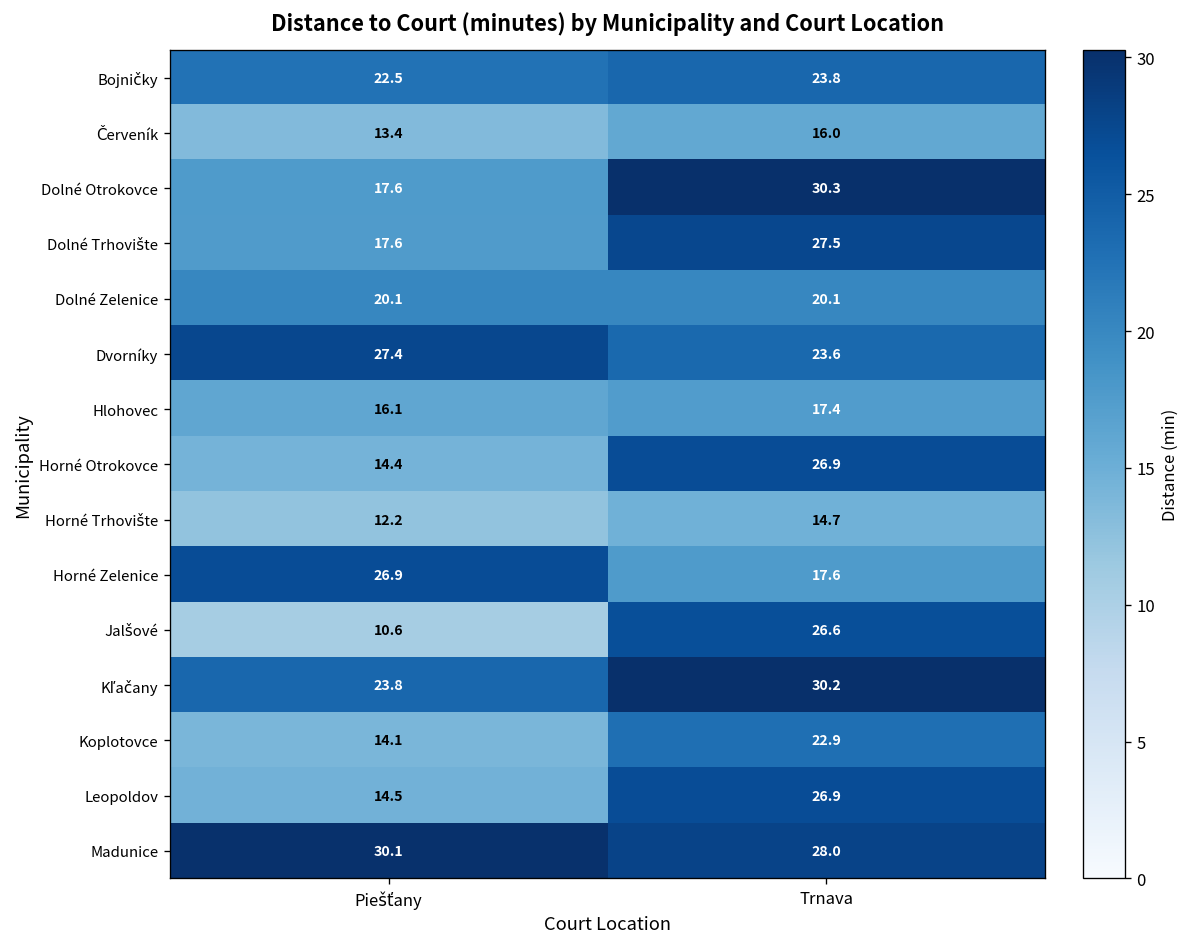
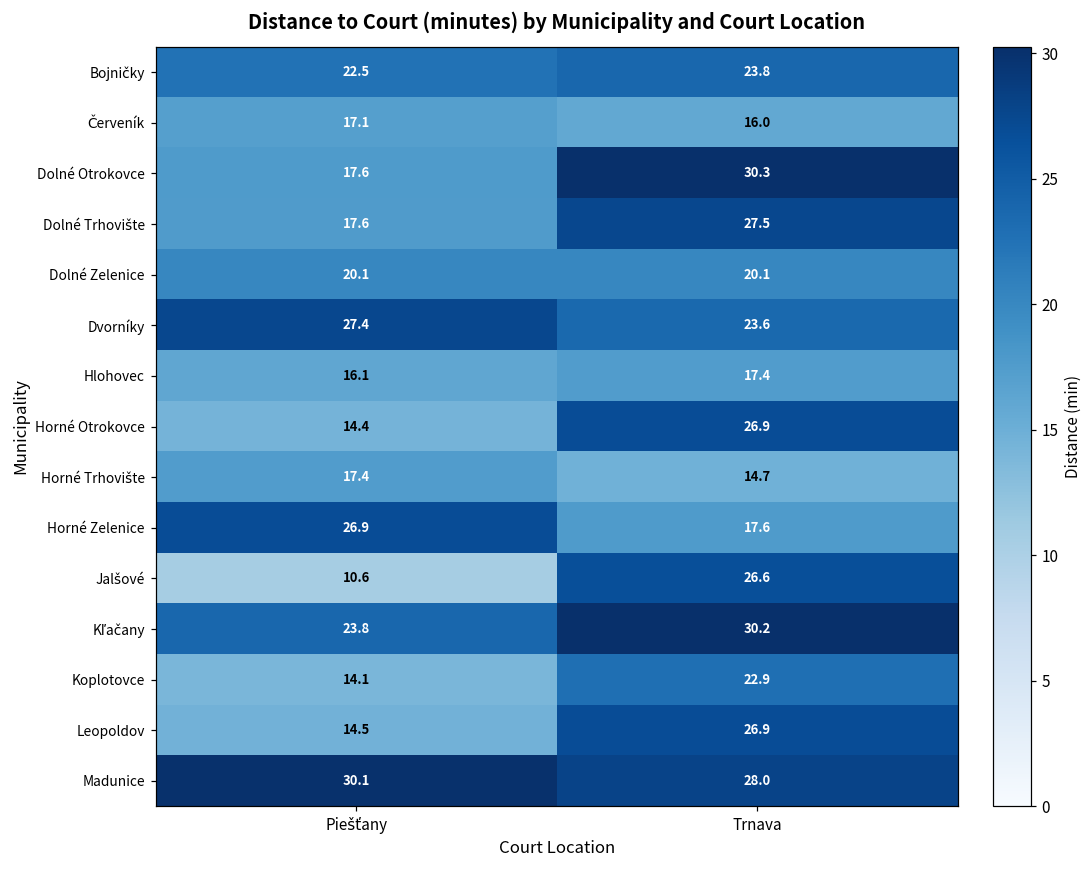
Červeník, Piešťany: 13.4 -> 17.1
Horné Trhovište, Piešťany: 12.2 -> 17.4
